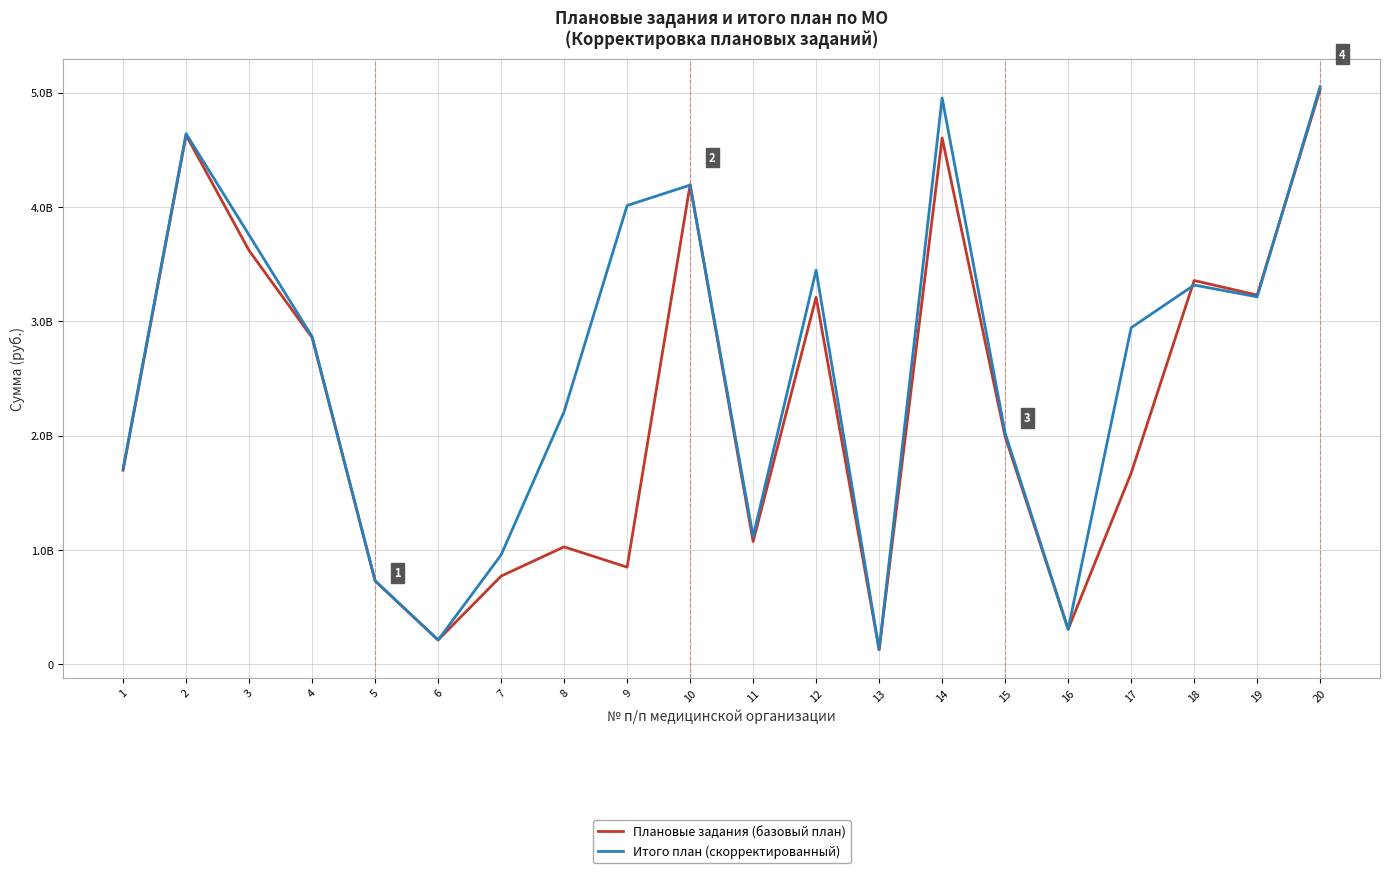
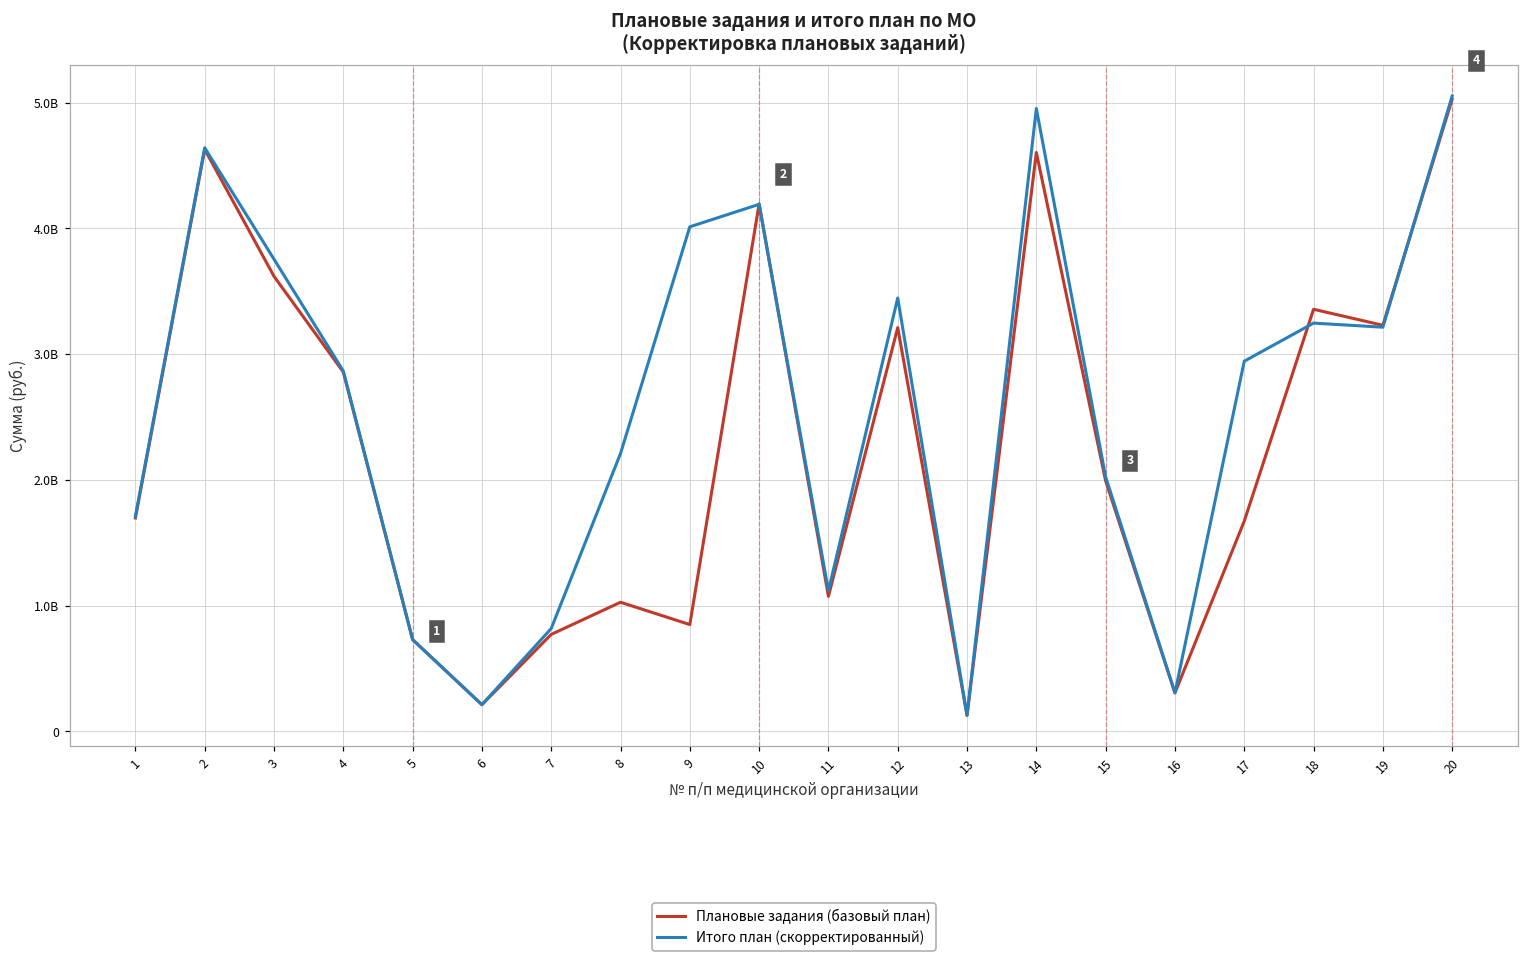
Итого план (скорректированный), 7: 960000000 -> 820000000
Итого план (скорректированный), 18: 3320000000 -> 3250000000
